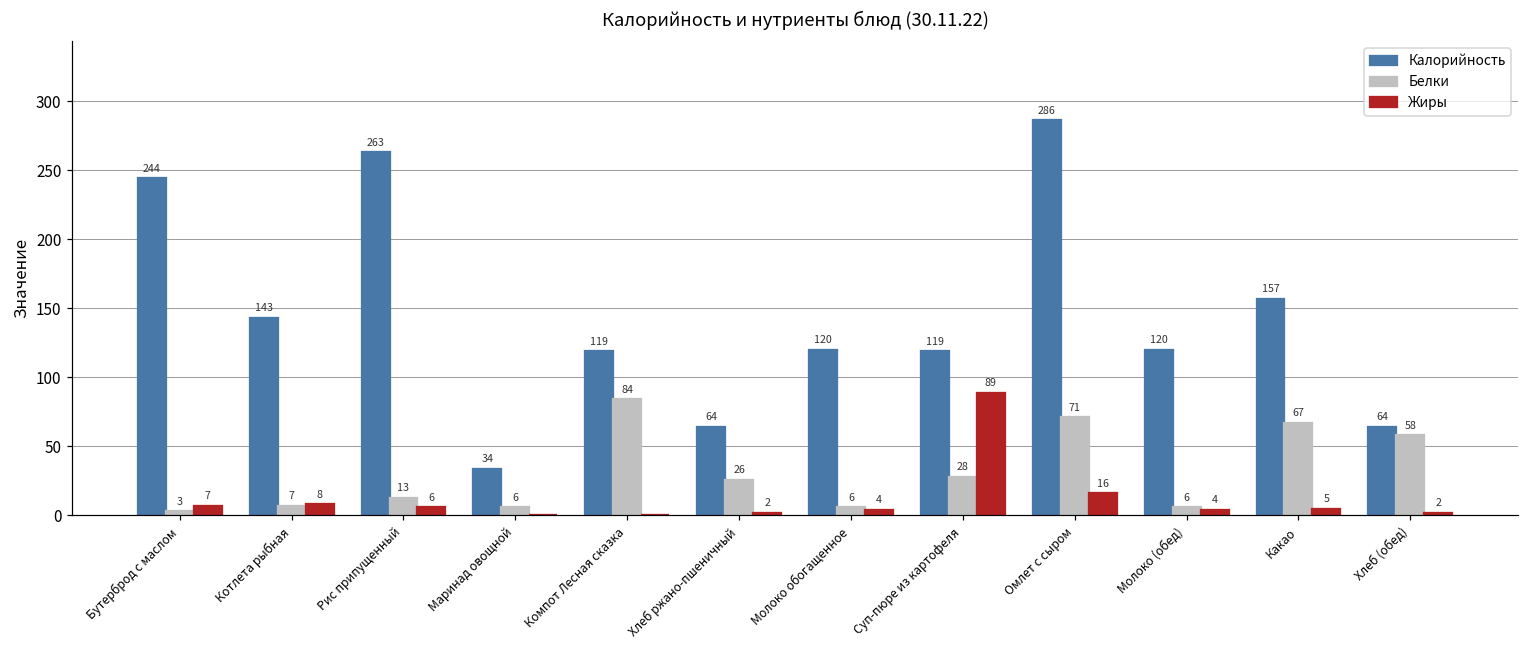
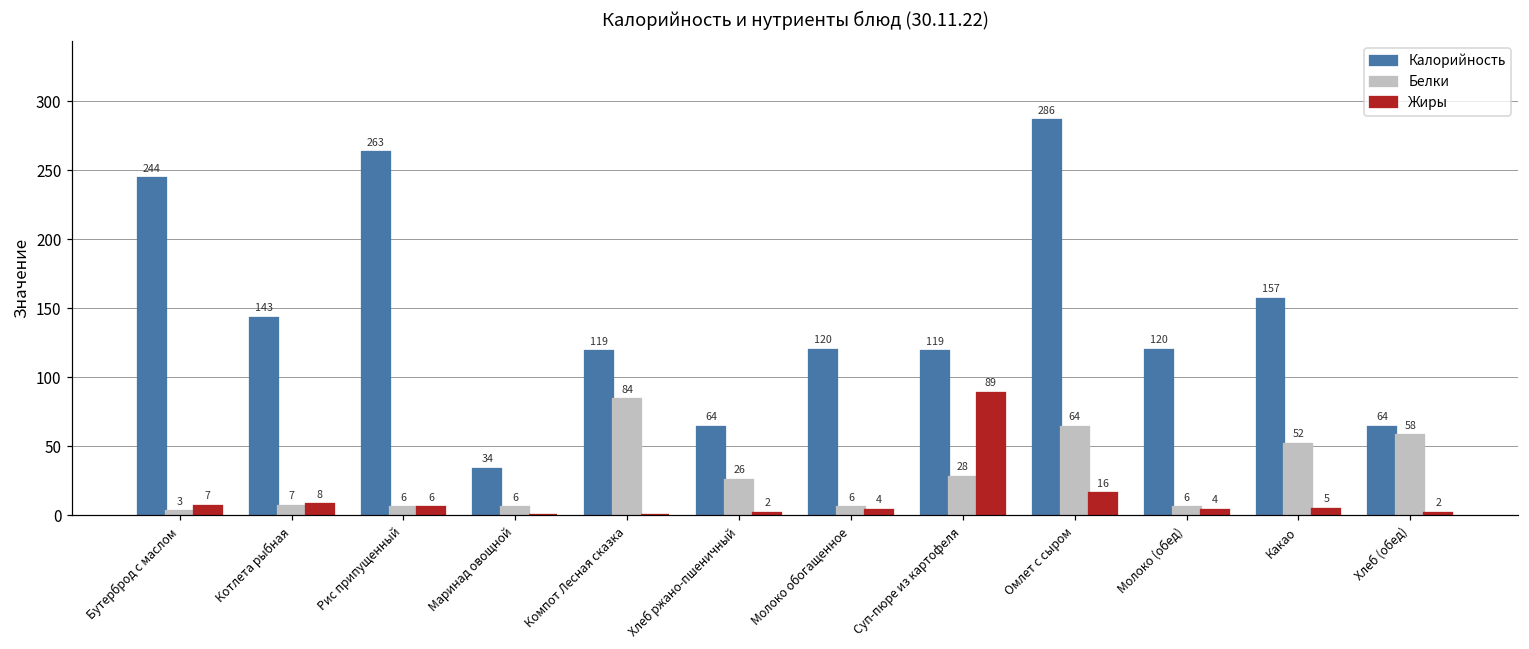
Белки, Рис припущенный: 13 -> 6
Белки, Омлет с сыром: 71 -> 64
Белки, Какао: 67 -> 52
